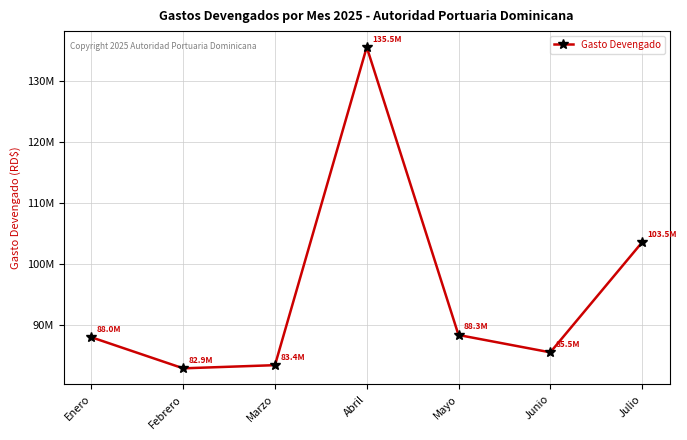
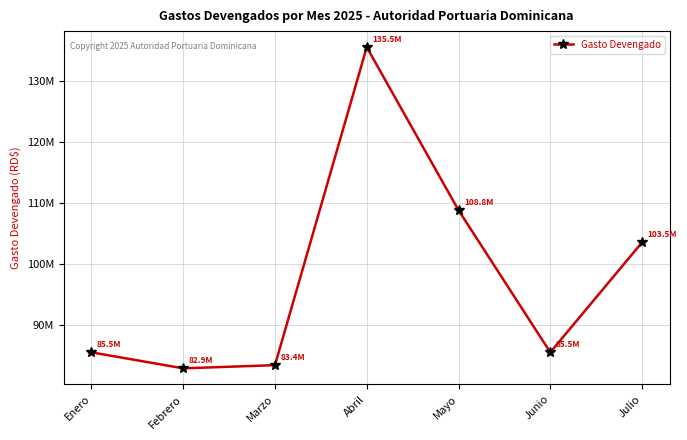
Enero: 88.0M -> 85.5M
Mayo: 88.3M -> 108.8M
